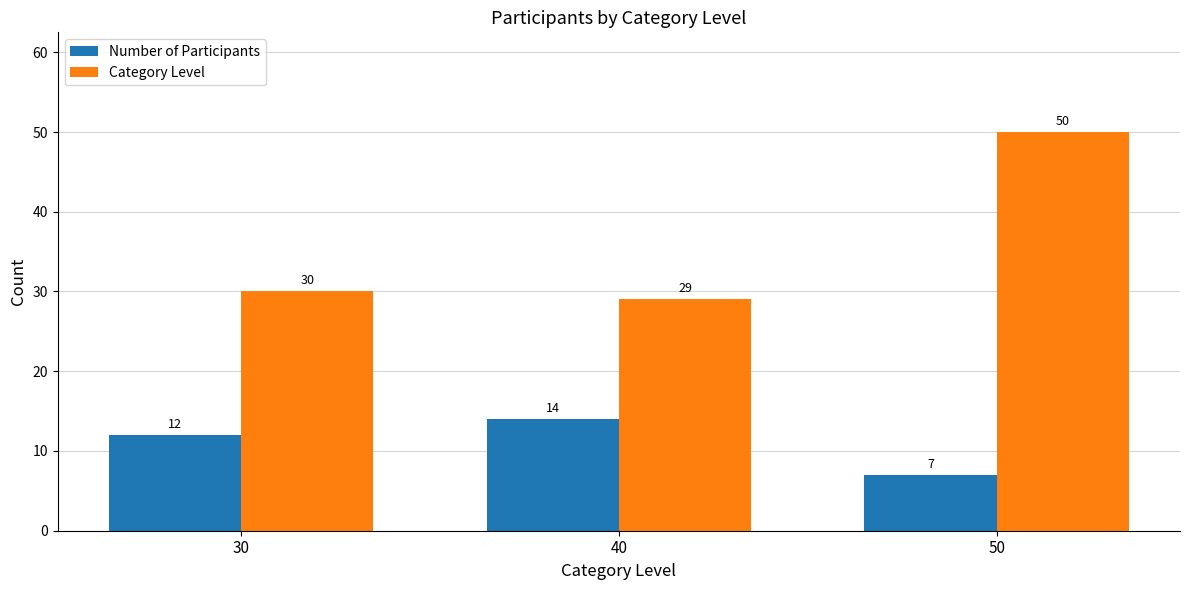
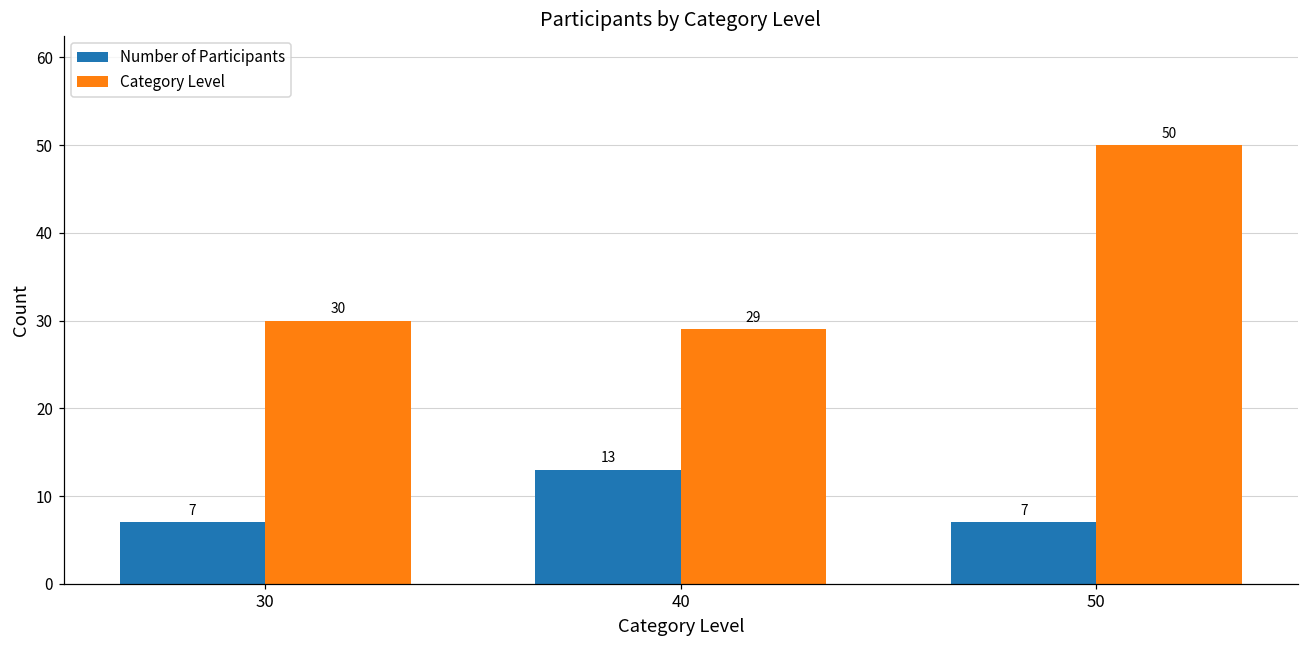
Number of Participants, 30: 12 -> 7
Number of Participants, 40: 14 -> 13
